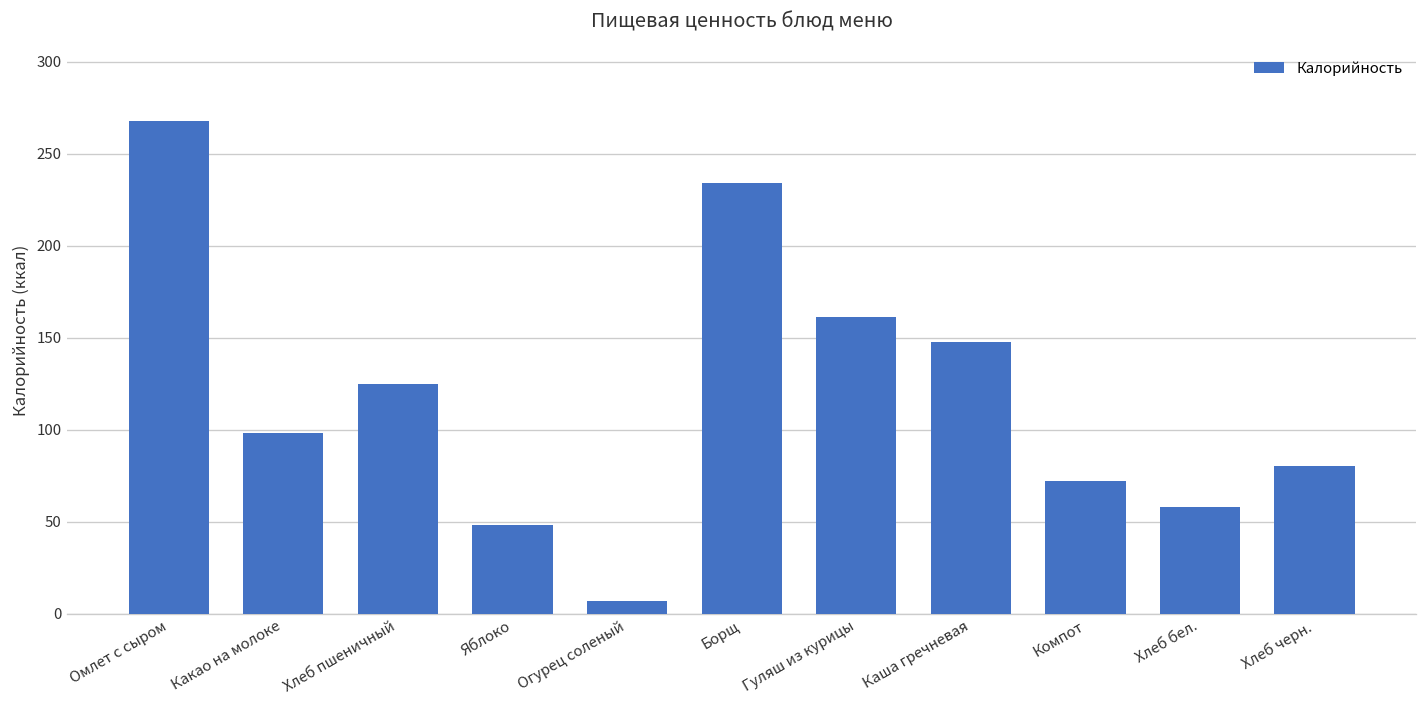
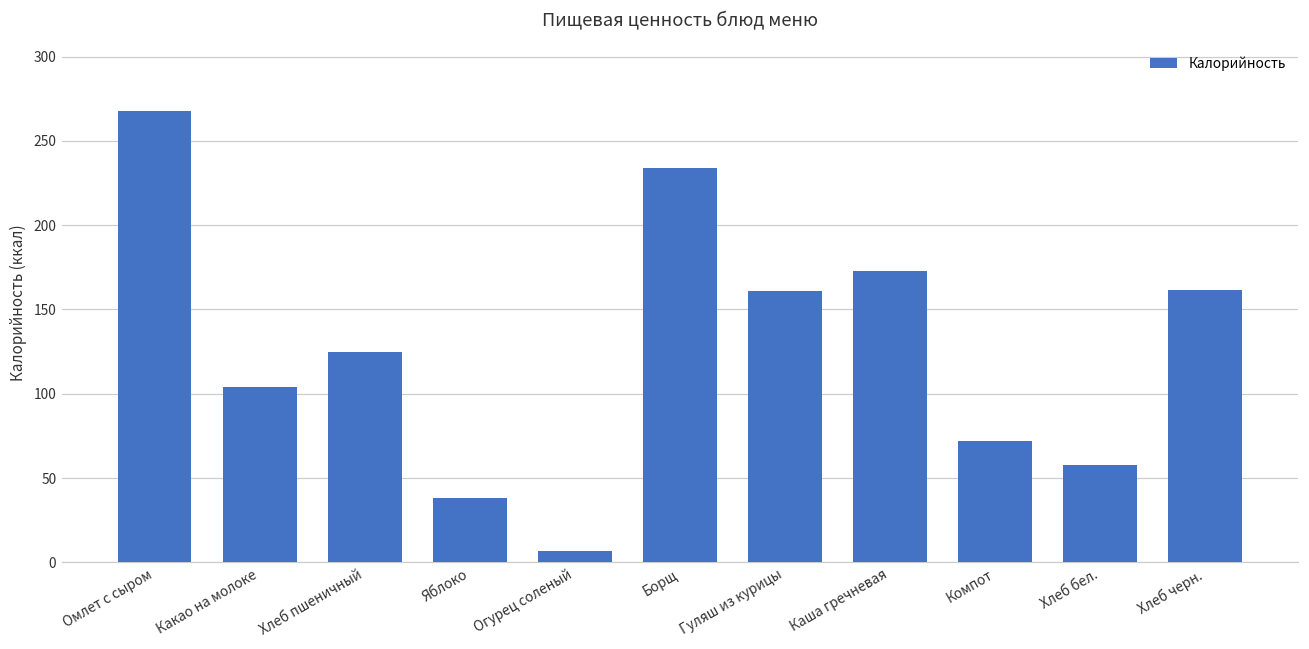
Какао на молоке: 98 -> 104
Яблоко: 48 -> 38
Каша гречневая: 148 -> 173
Хлеб черн.: 80 -> 162
